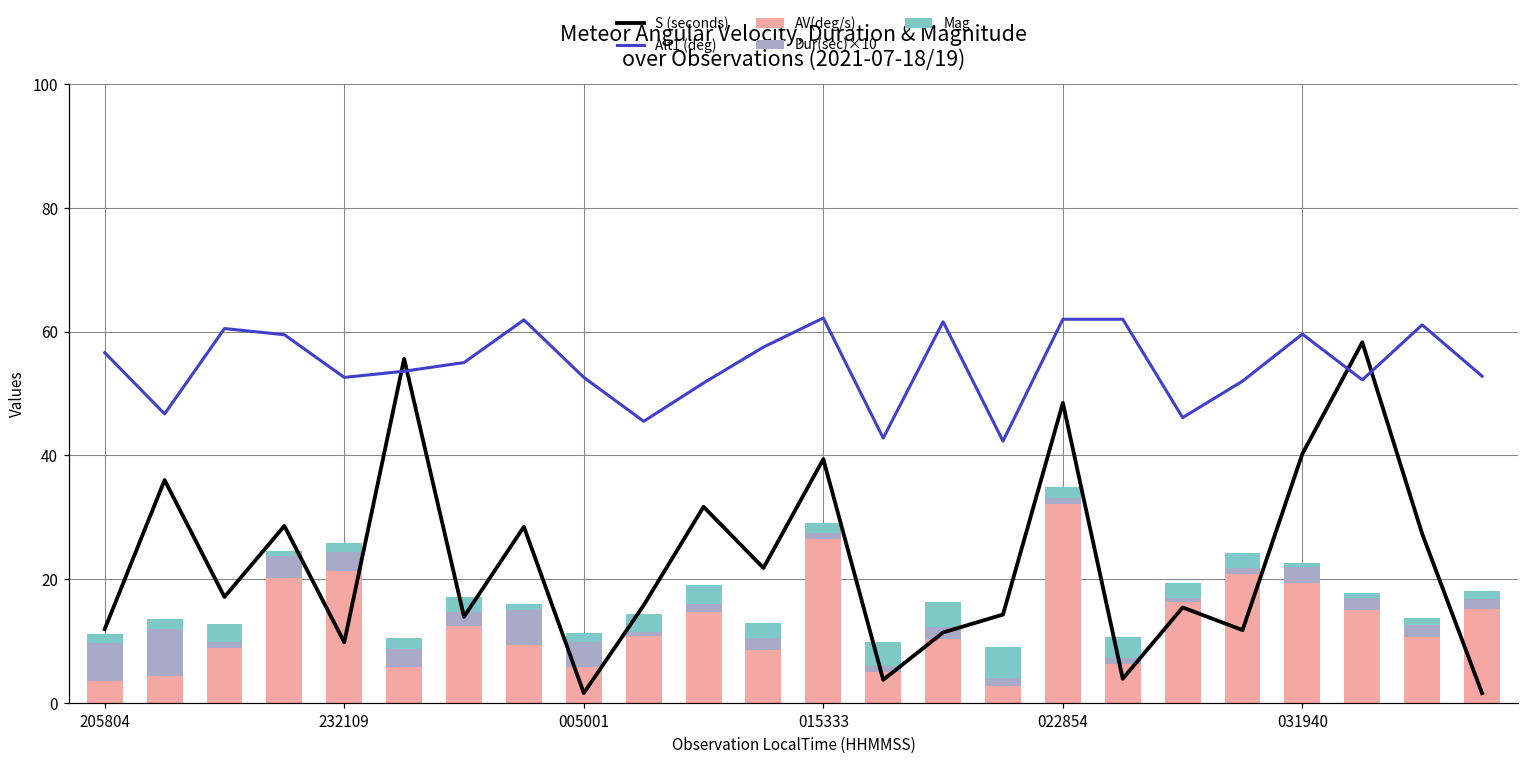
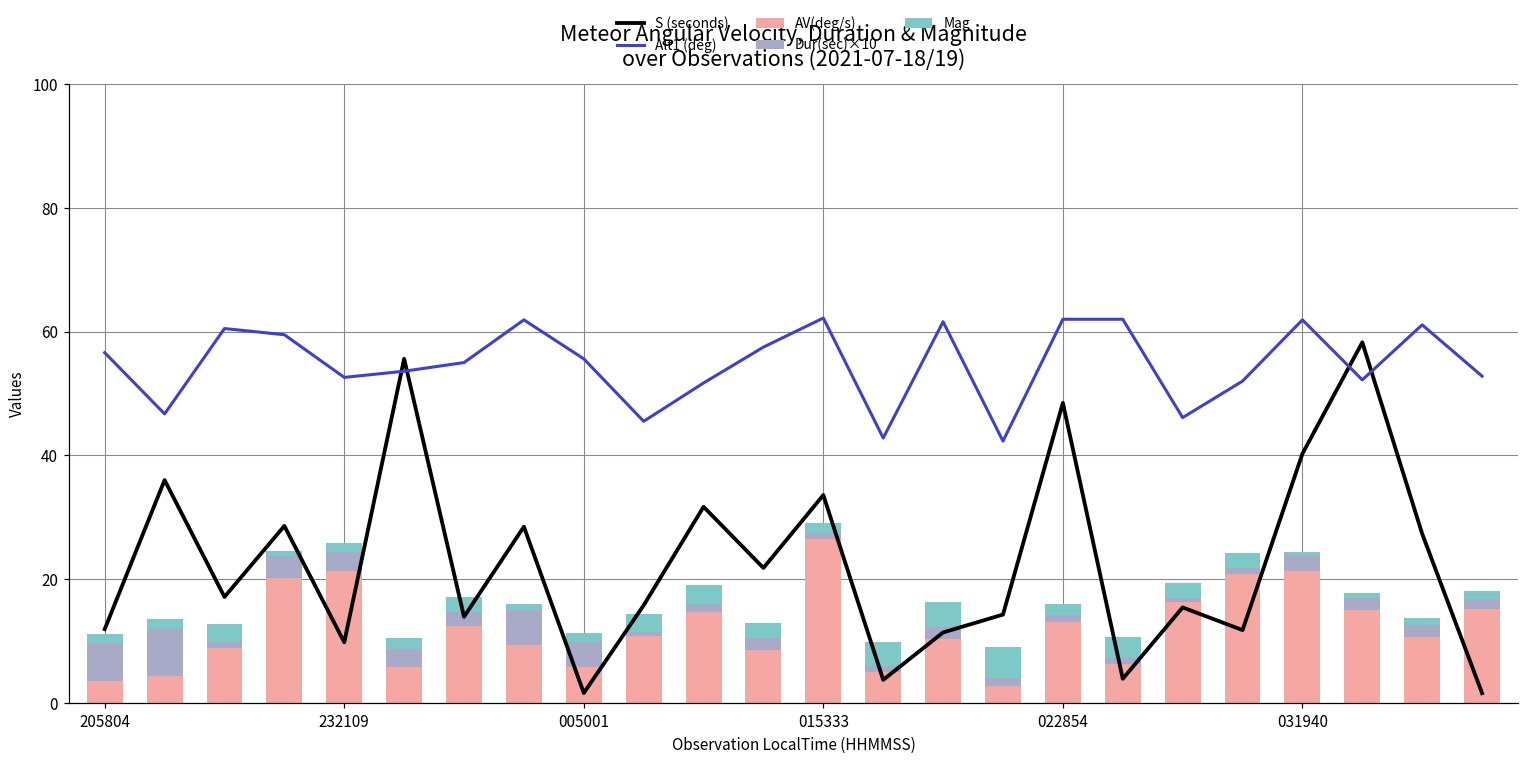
Alt1 (deg), 005001: 53 -> 56
S (seconds), 015333: 39 -> 34
AV(deg/s), 022854: 32 -> 13
AV(deg/s), 031940: 19 -> 21
Alt1 (deg), 031940: 60 -> 62
